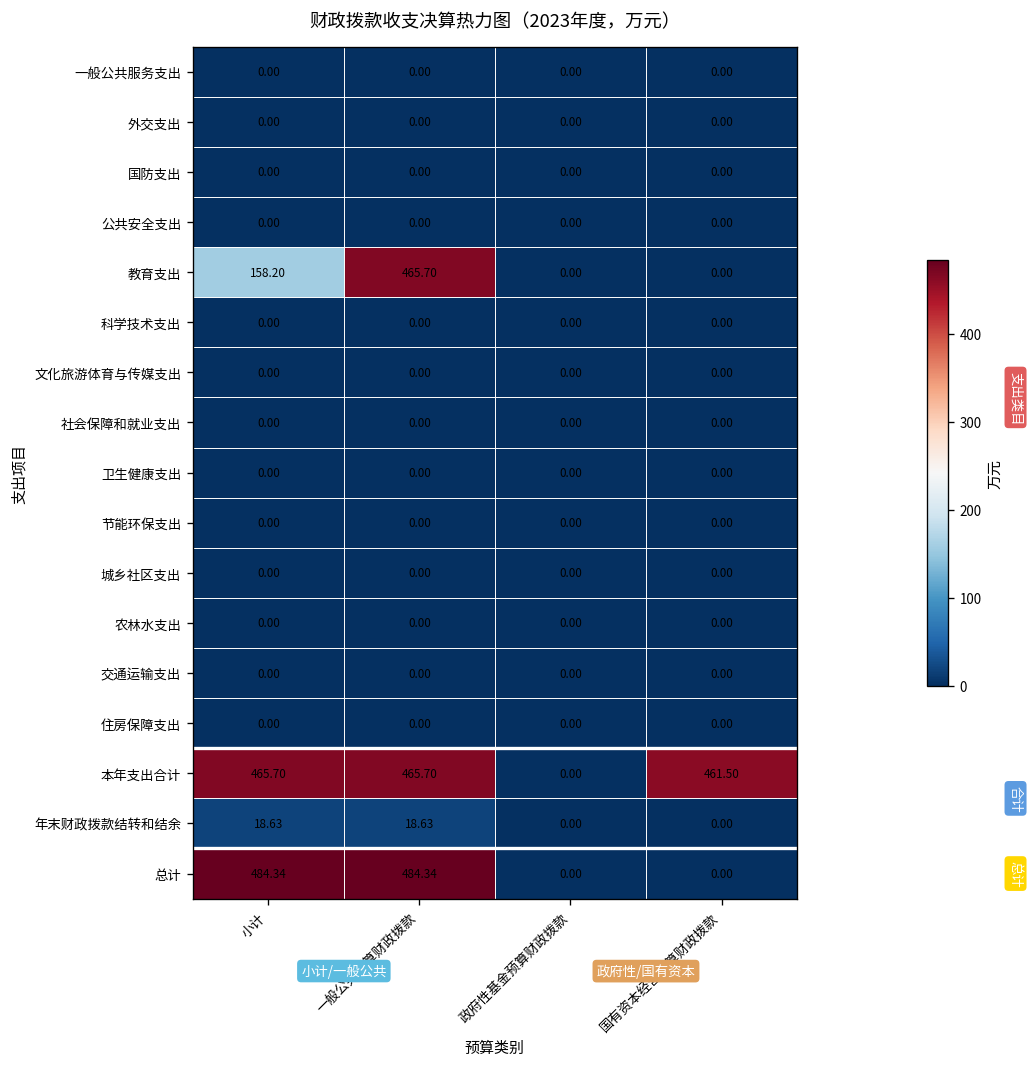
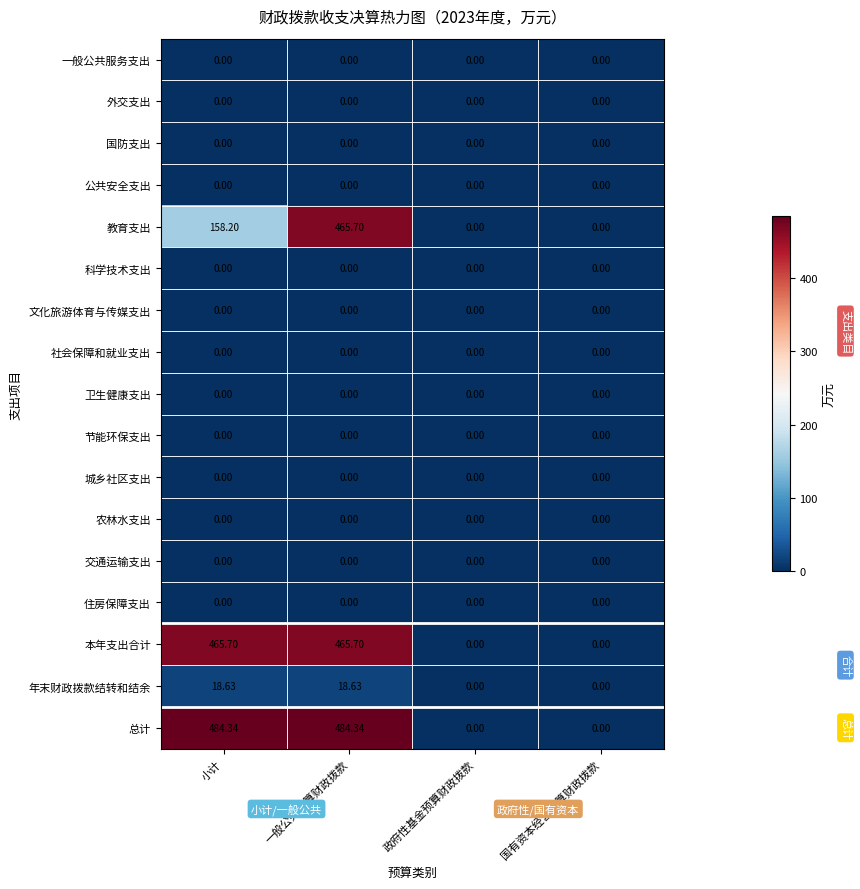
本年支出合计, 国有资本经营预算财政拨款: 461.50 -> 0.00
